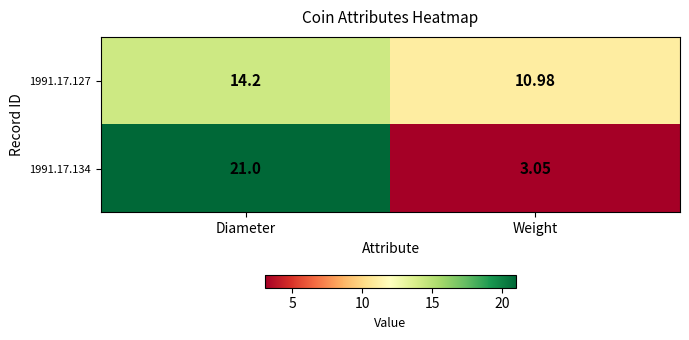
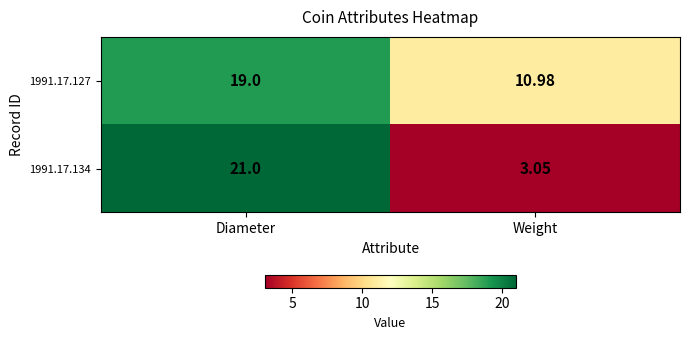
1991.17.127, Diameter: 14.2 -> 19.0
